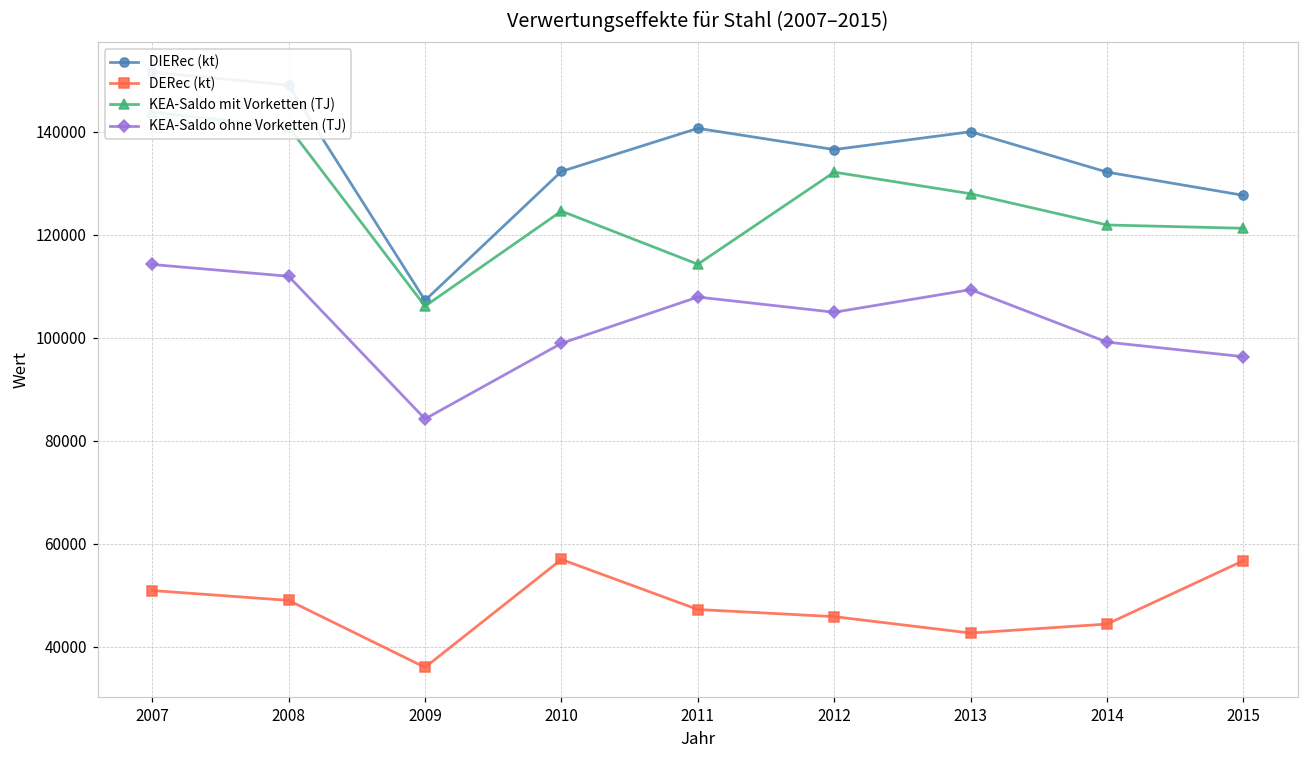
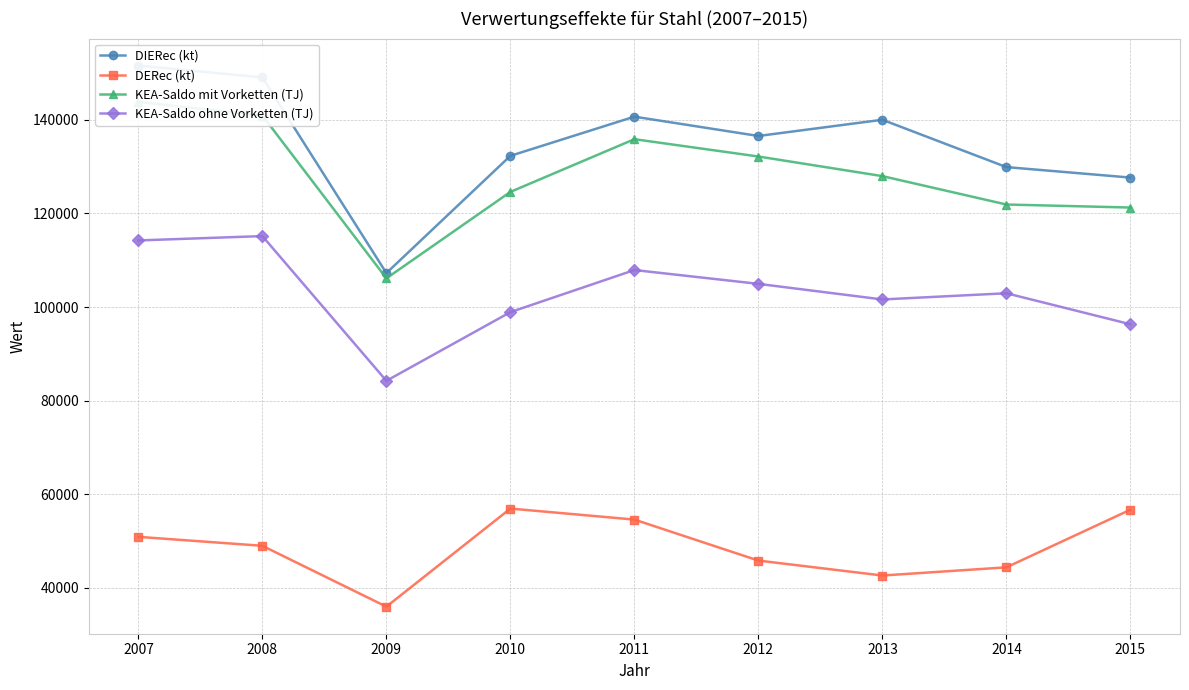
KEA-Saldo ohne Vorketten (TJ), 2008: 112000 -> 115000
DERec (kt), 2011: 47000 -> 55000
KEA-Saldo mit Vorketten (TJ), 2011: 114000 -> 136000
KEA-Saldo ohne Vorketten (TJ), 2013: 109000 -> 102000
DIERec (kt), 2014: 132000 -> 130000
KEA-Saldo ohne Vorketten (TJ), 2014: 99000 -> 103000
